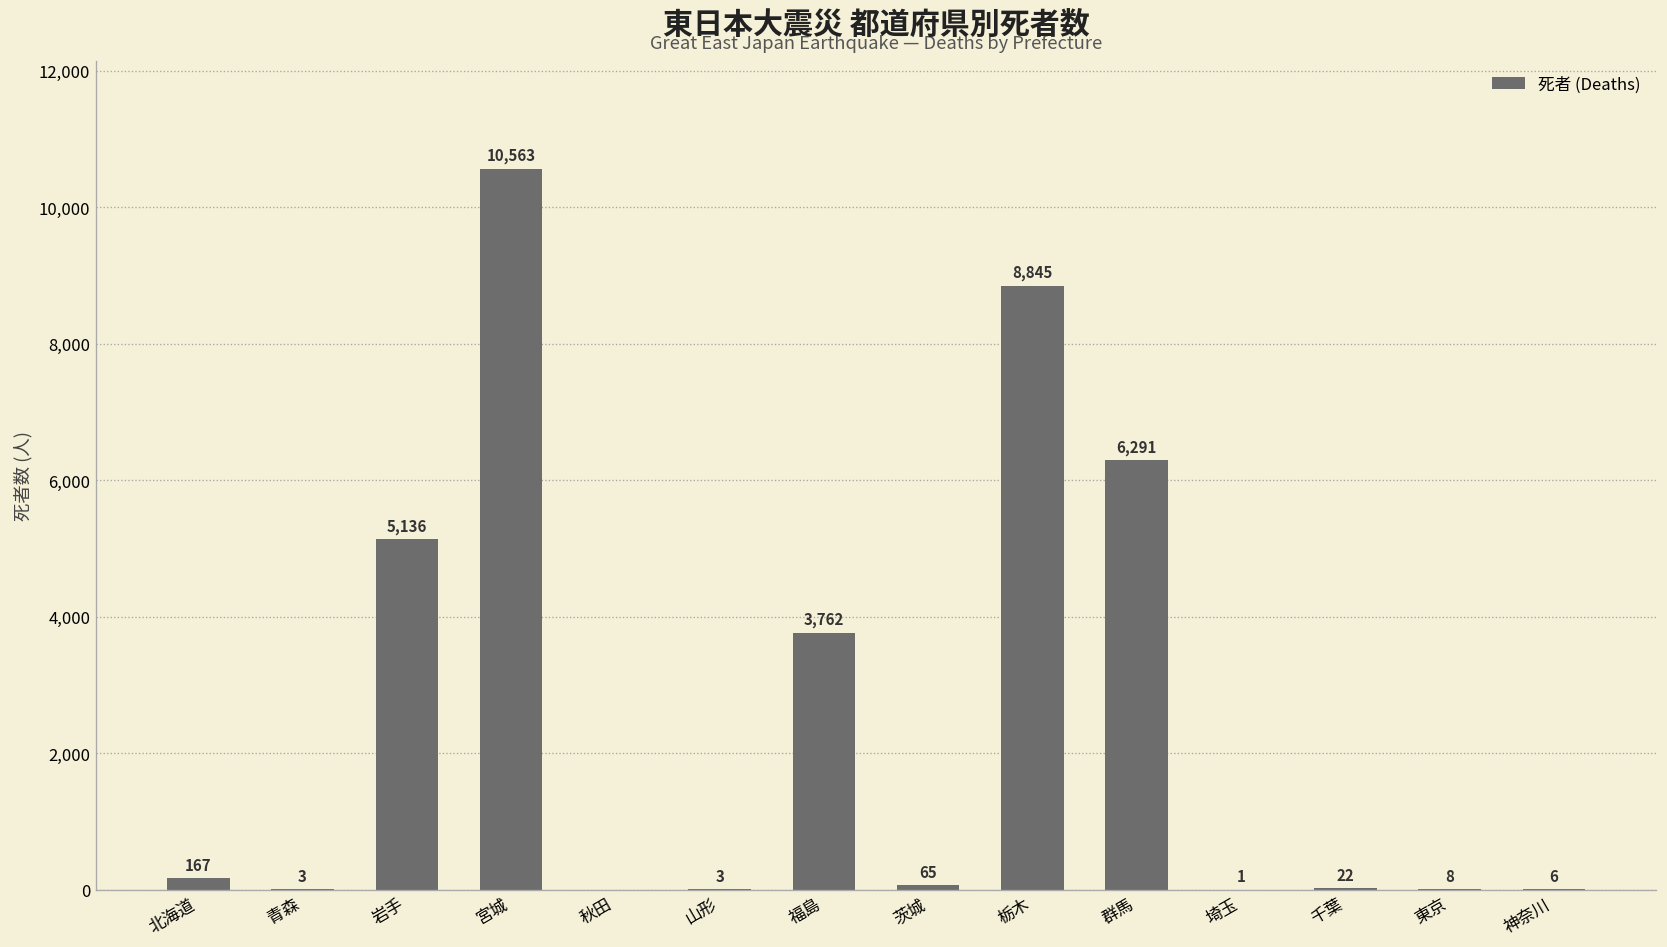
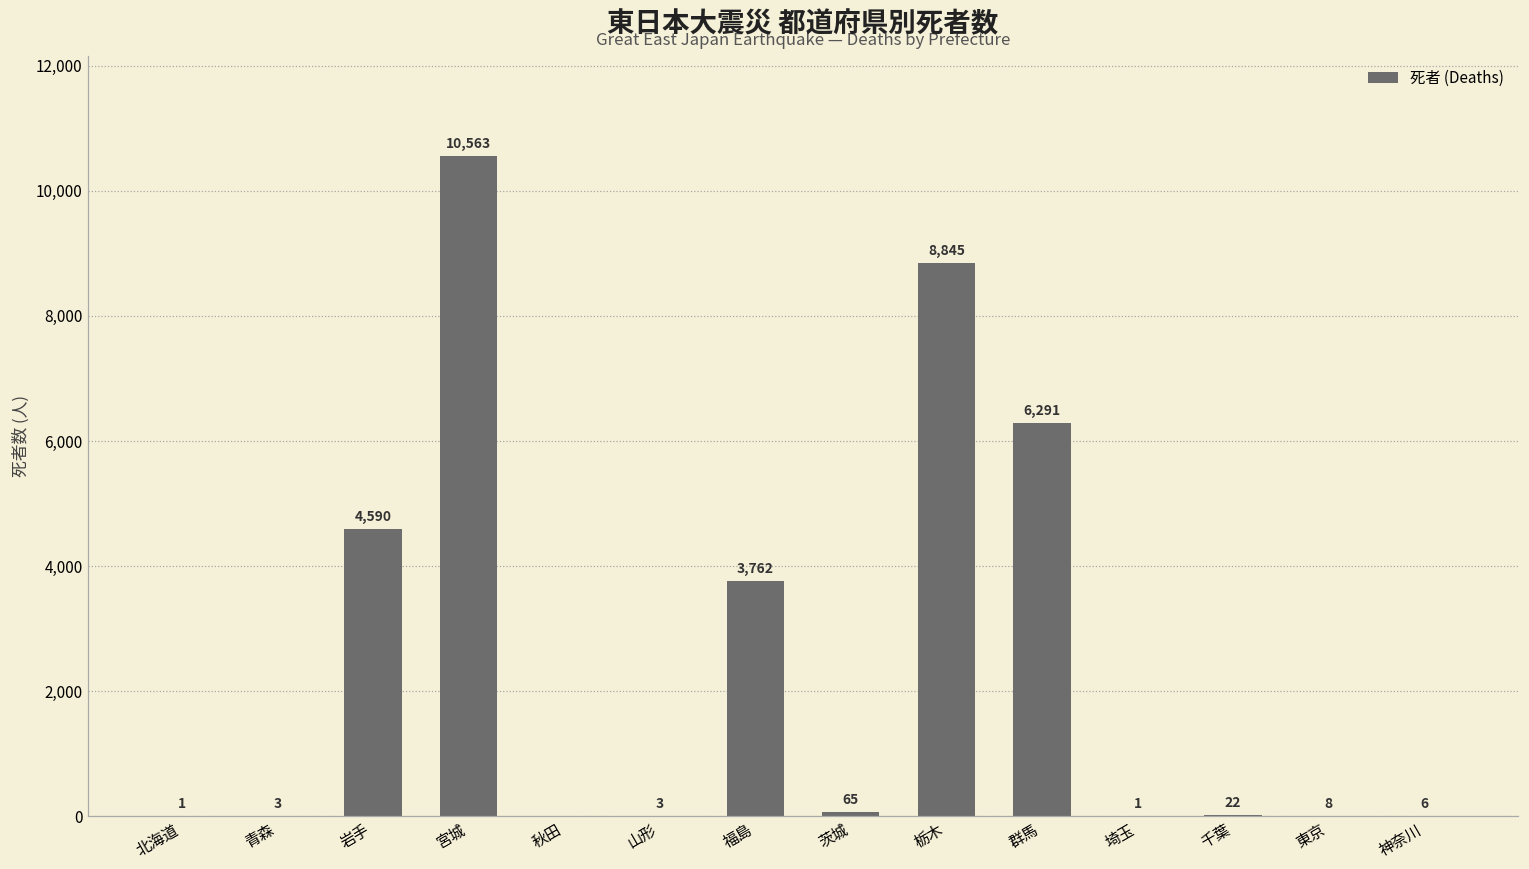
北海道: 167 -> 1
岩手: 5,136 -> 4,590
